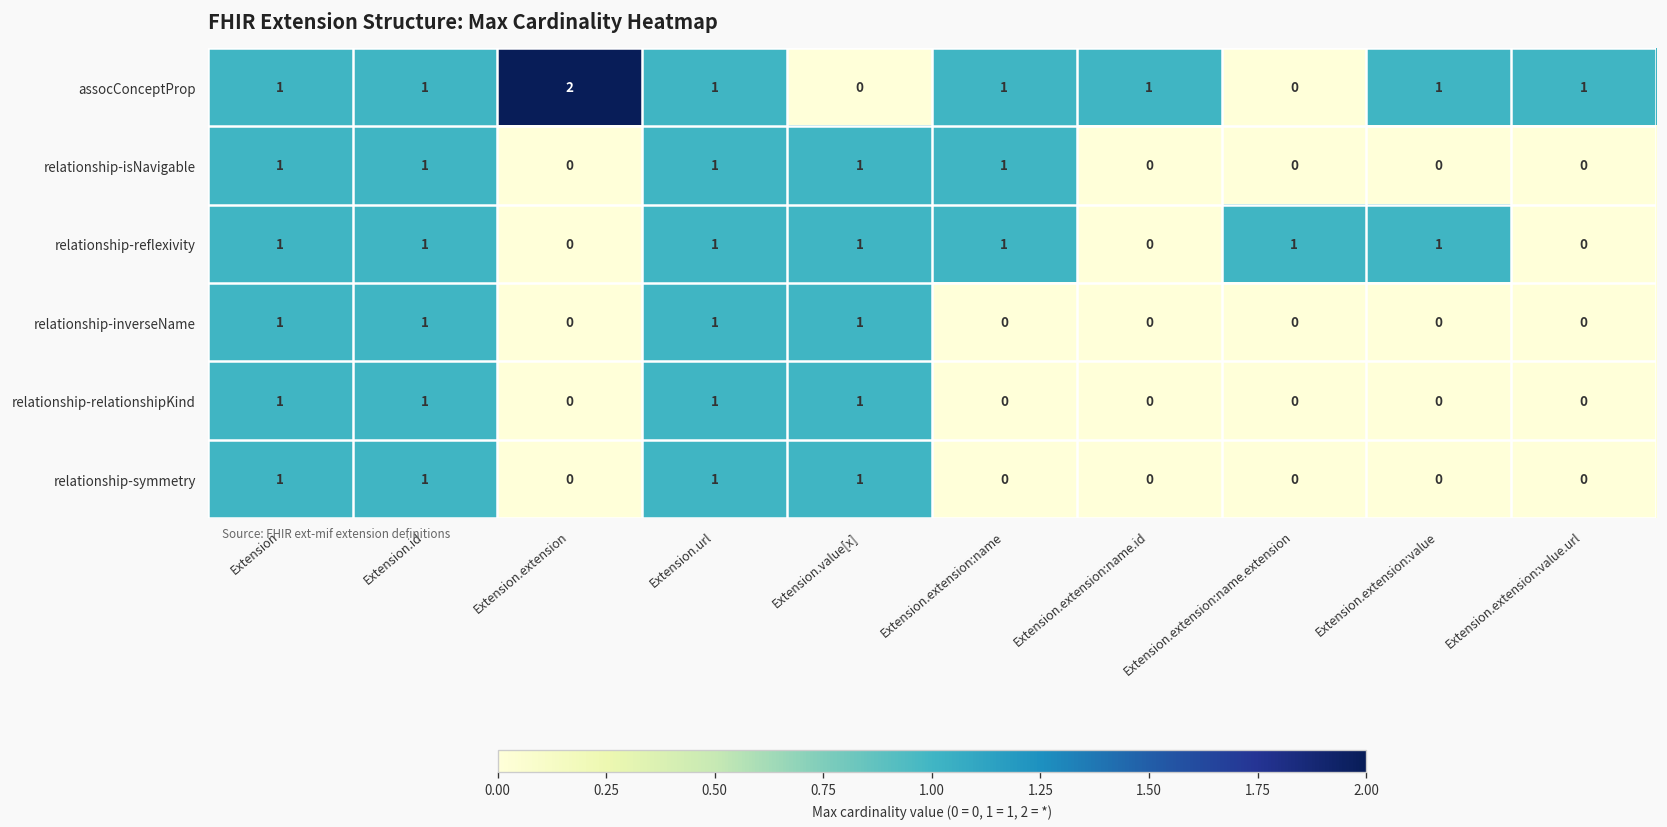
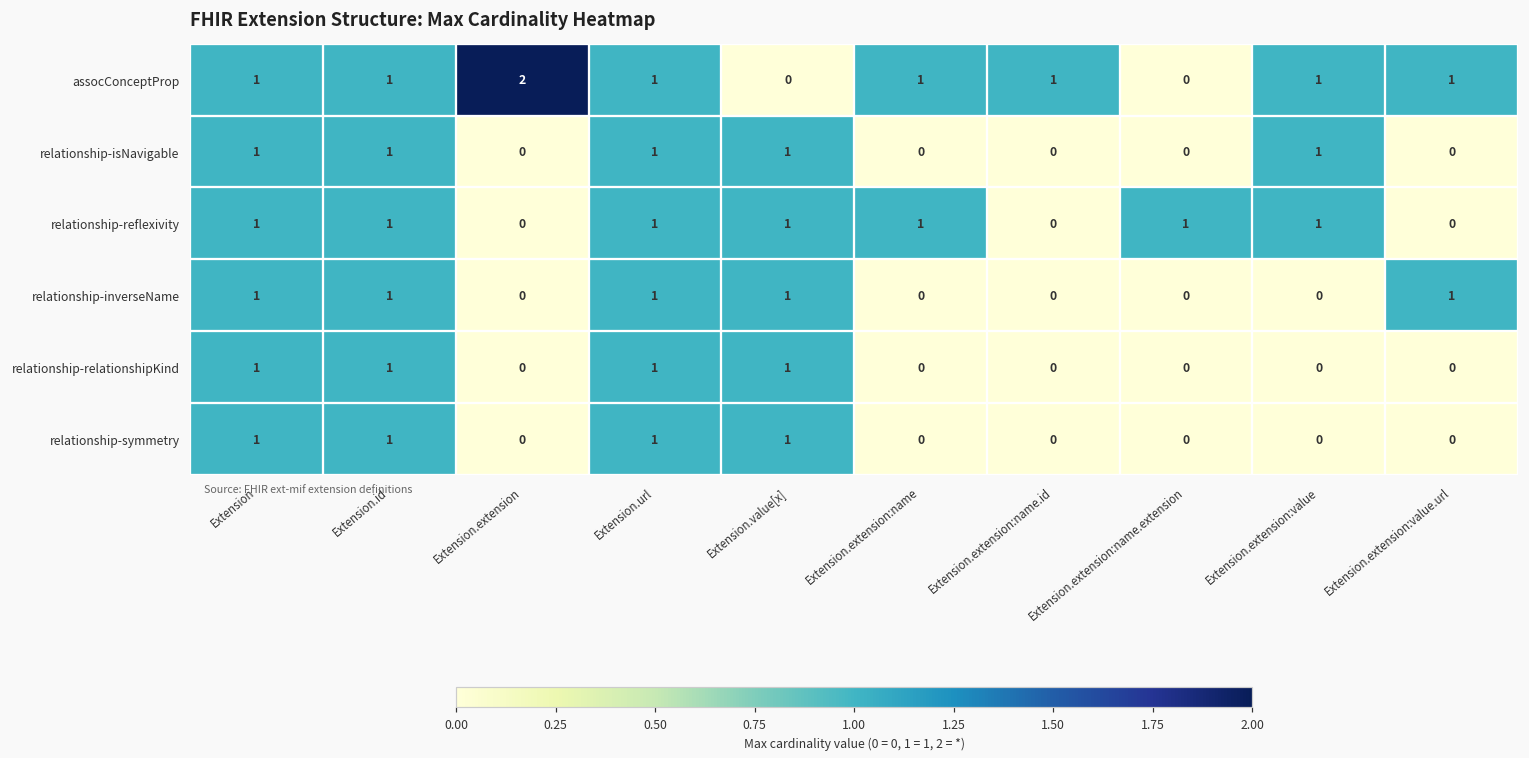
relationship-isNavigable, Extension.extension:name: 1 -> 0
relationship-isNavigable, Extension.extension:value: 0 -> 1
relationship-inverseName, Extension.extension:value.url: 0 -> 1
